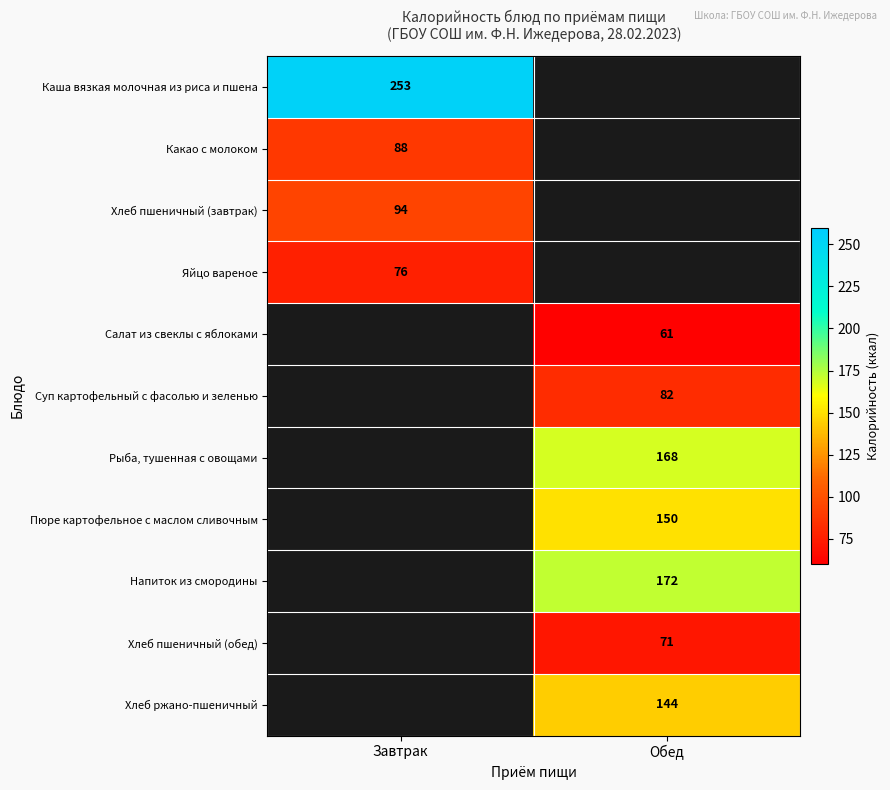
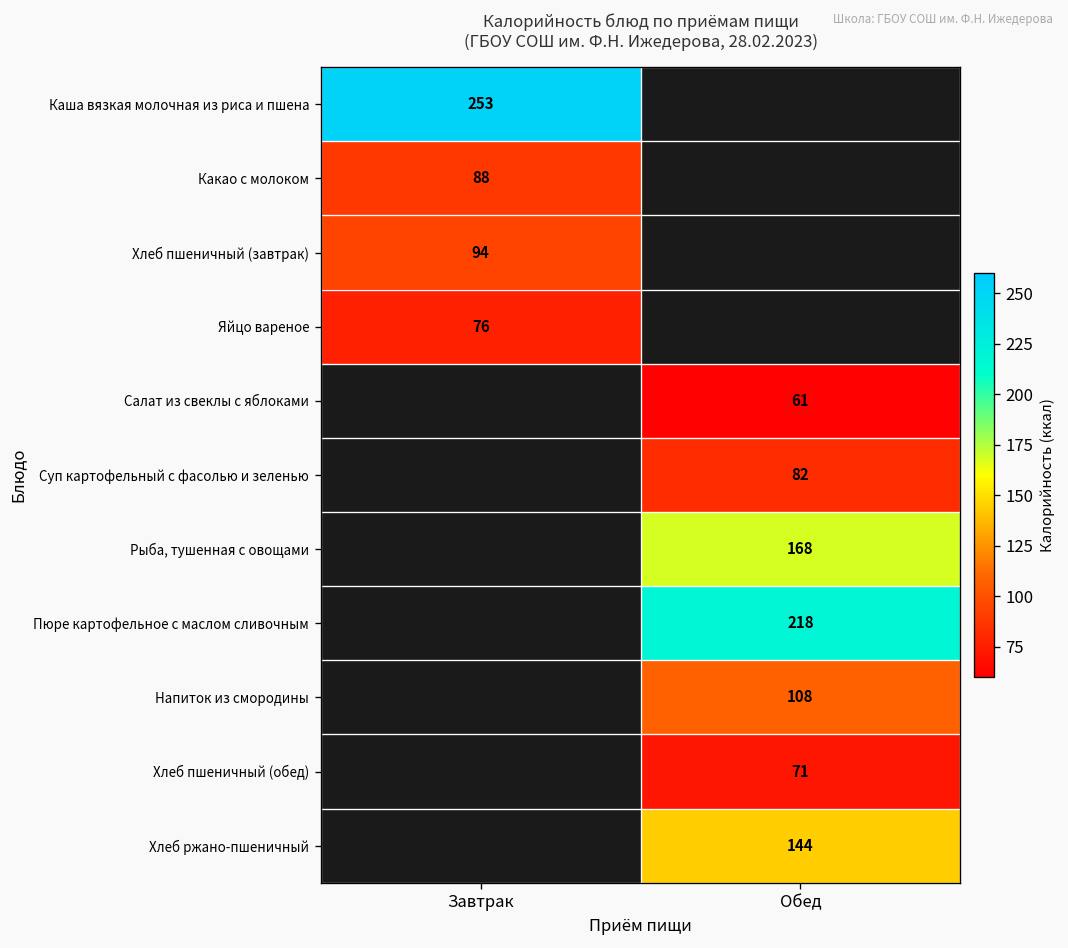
Пюре картофельное с маслом сливочным, Обед: 150 -> 218
Напиток из смородины, Обед: 172 -> 108
